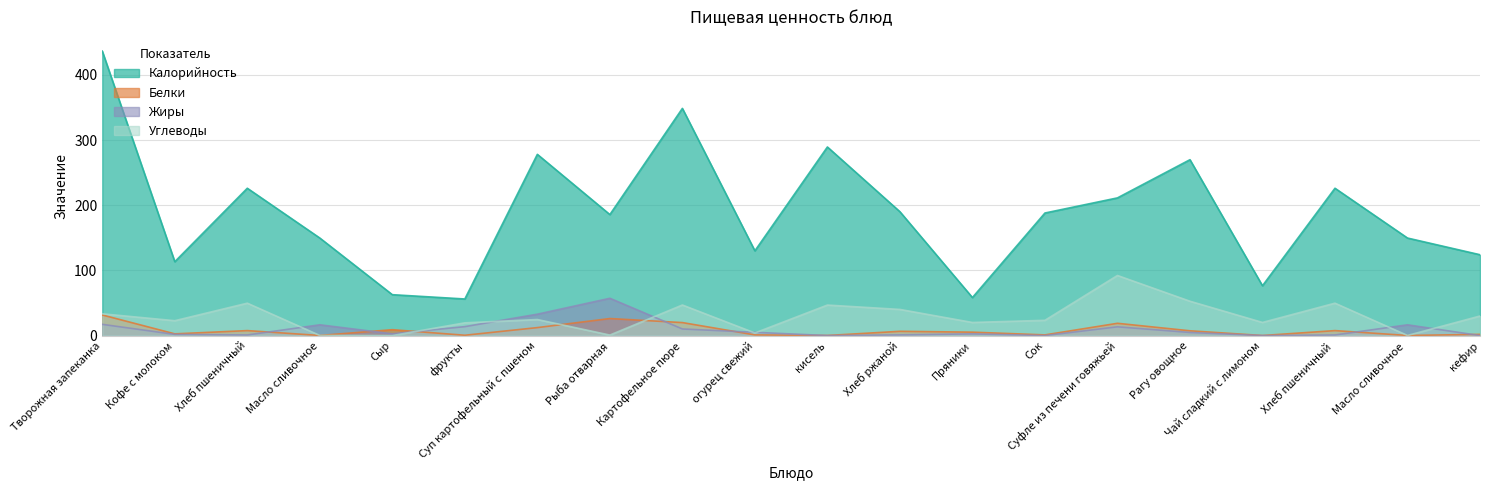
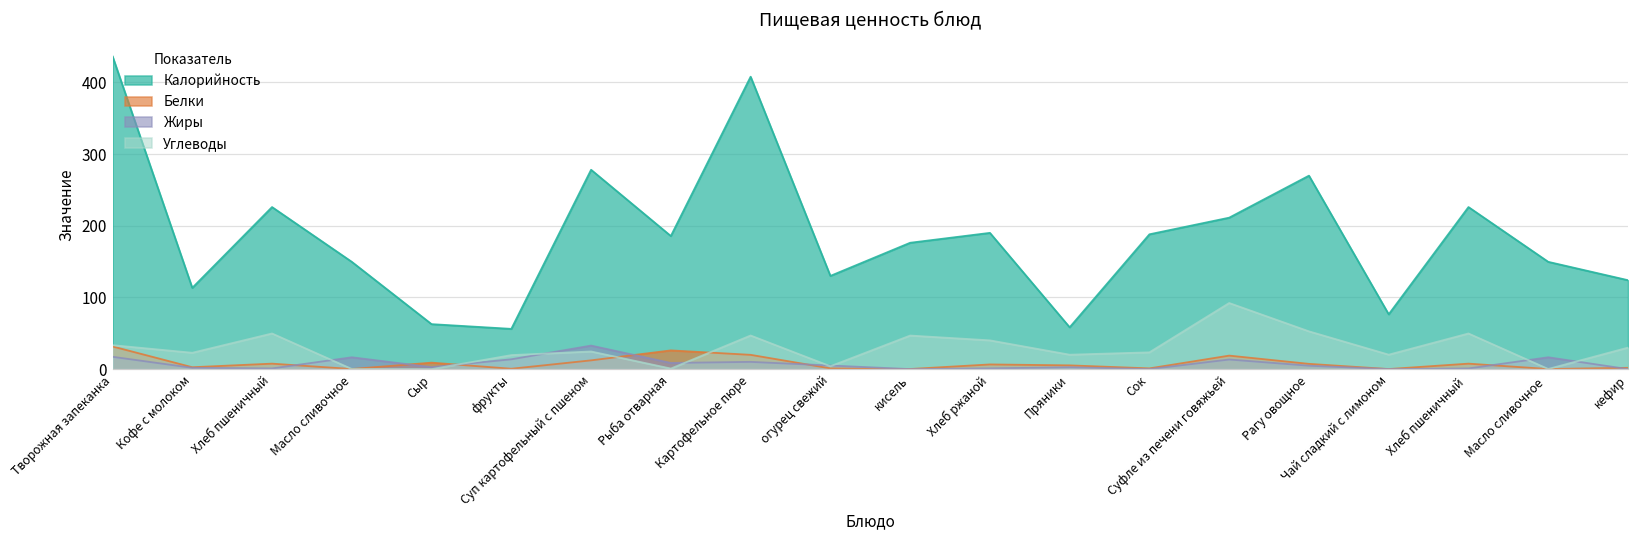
Жиры, Рыба отварная: 60 -> 10
Калорийность, Картофельное пюре: 350 -> 410
Калорийность, кисель: 290 -> 180
